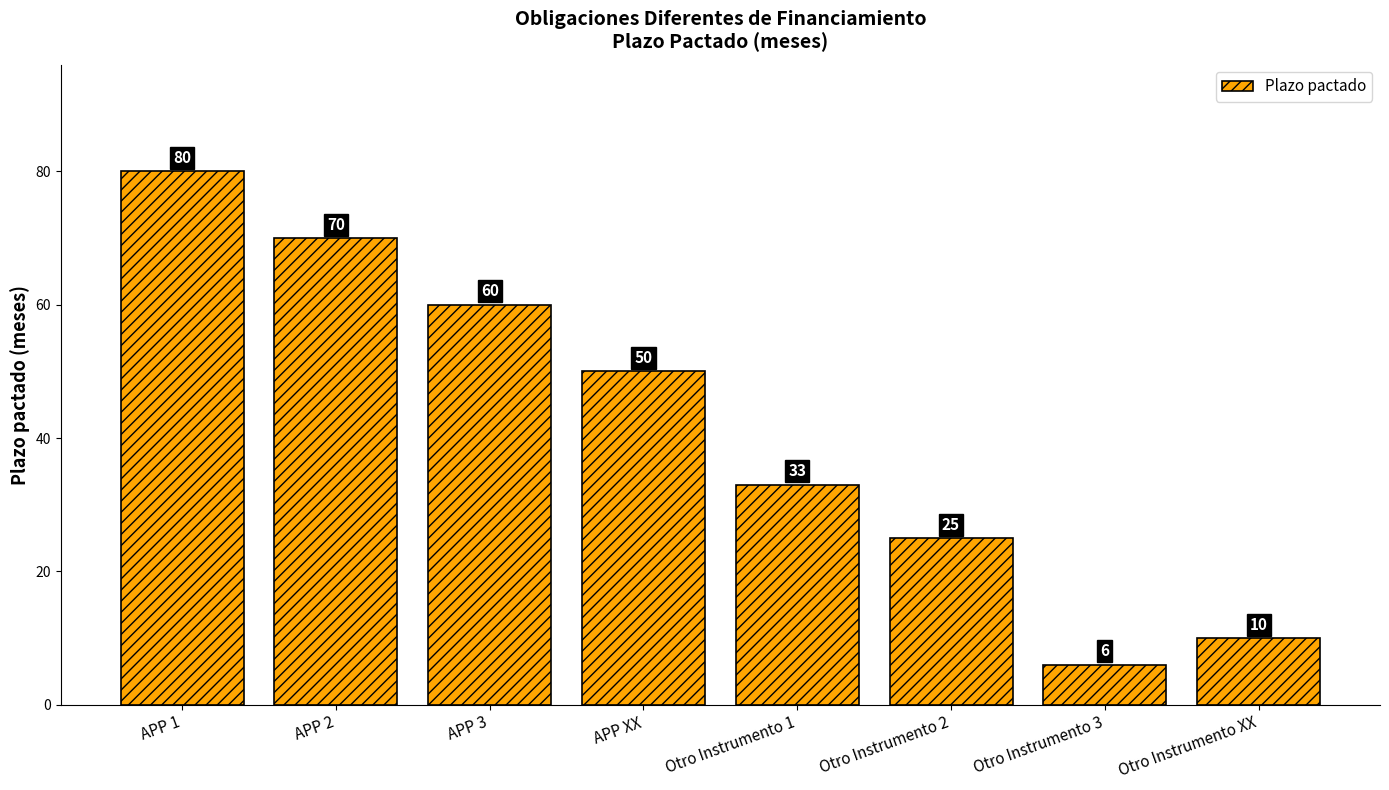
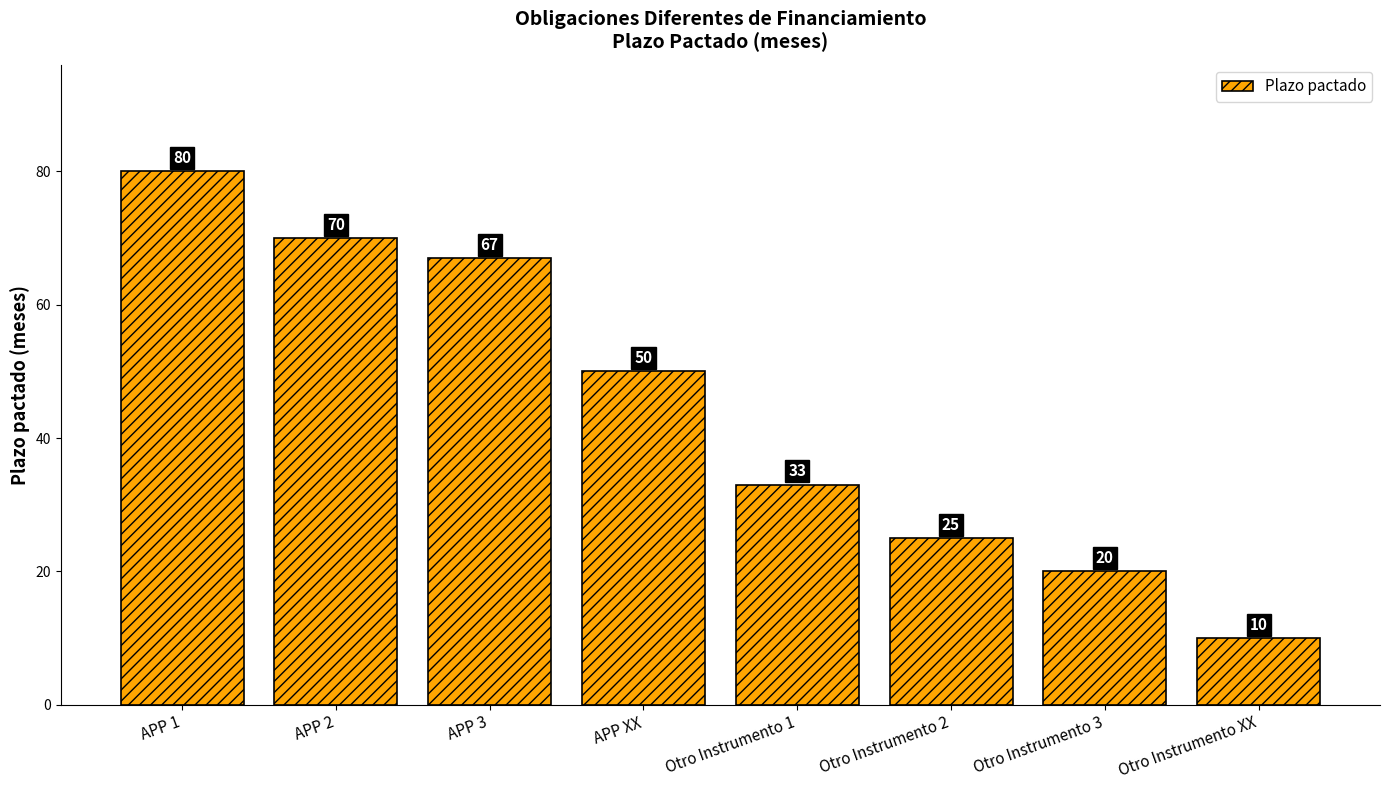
APP 3: 60 -> 67
Otro Instrumento 3: 6 -> 20
